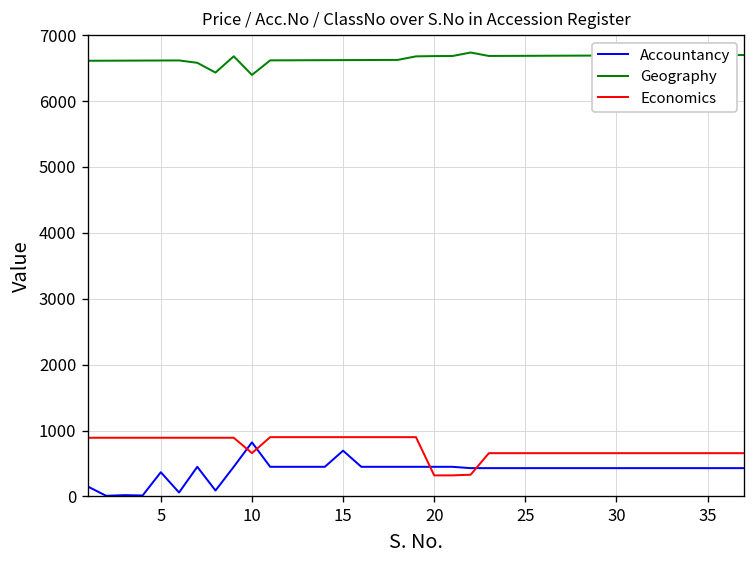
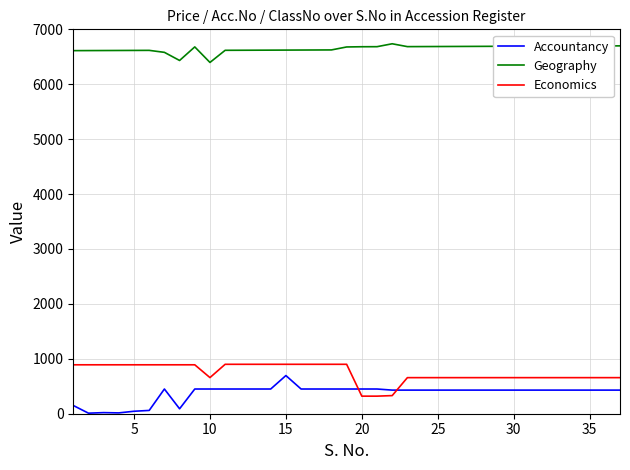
Accountancy, 5: 400 -> 0
Accountancy, 10: 800 -> 500
